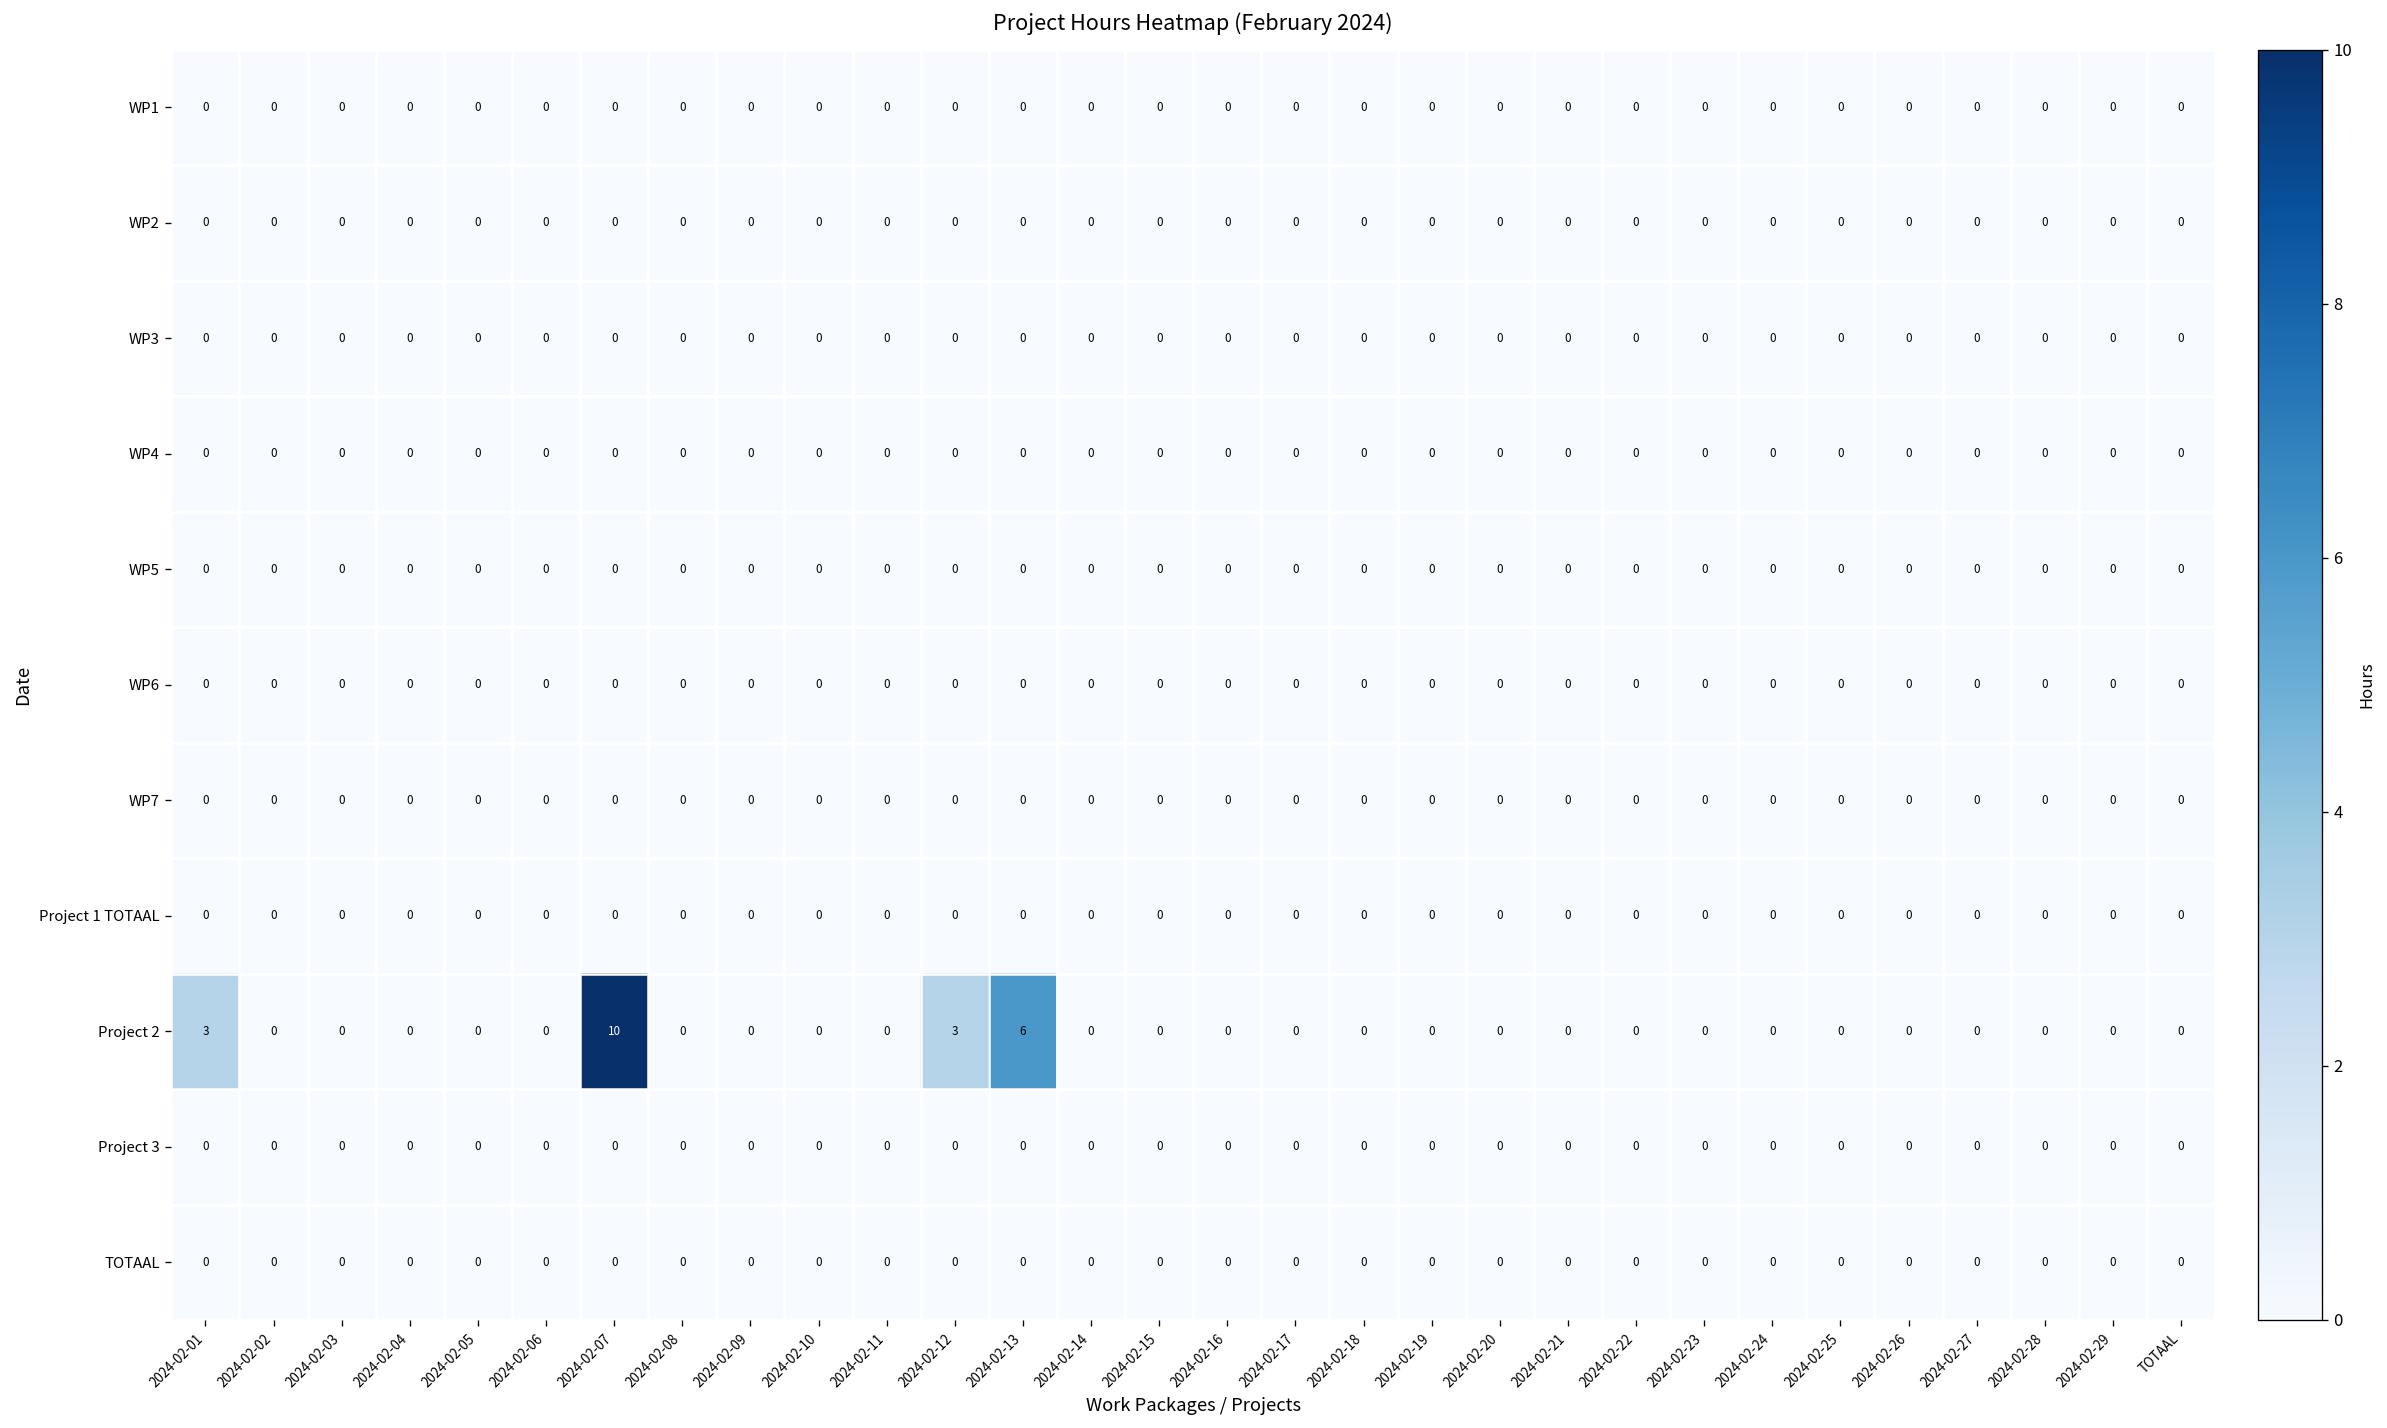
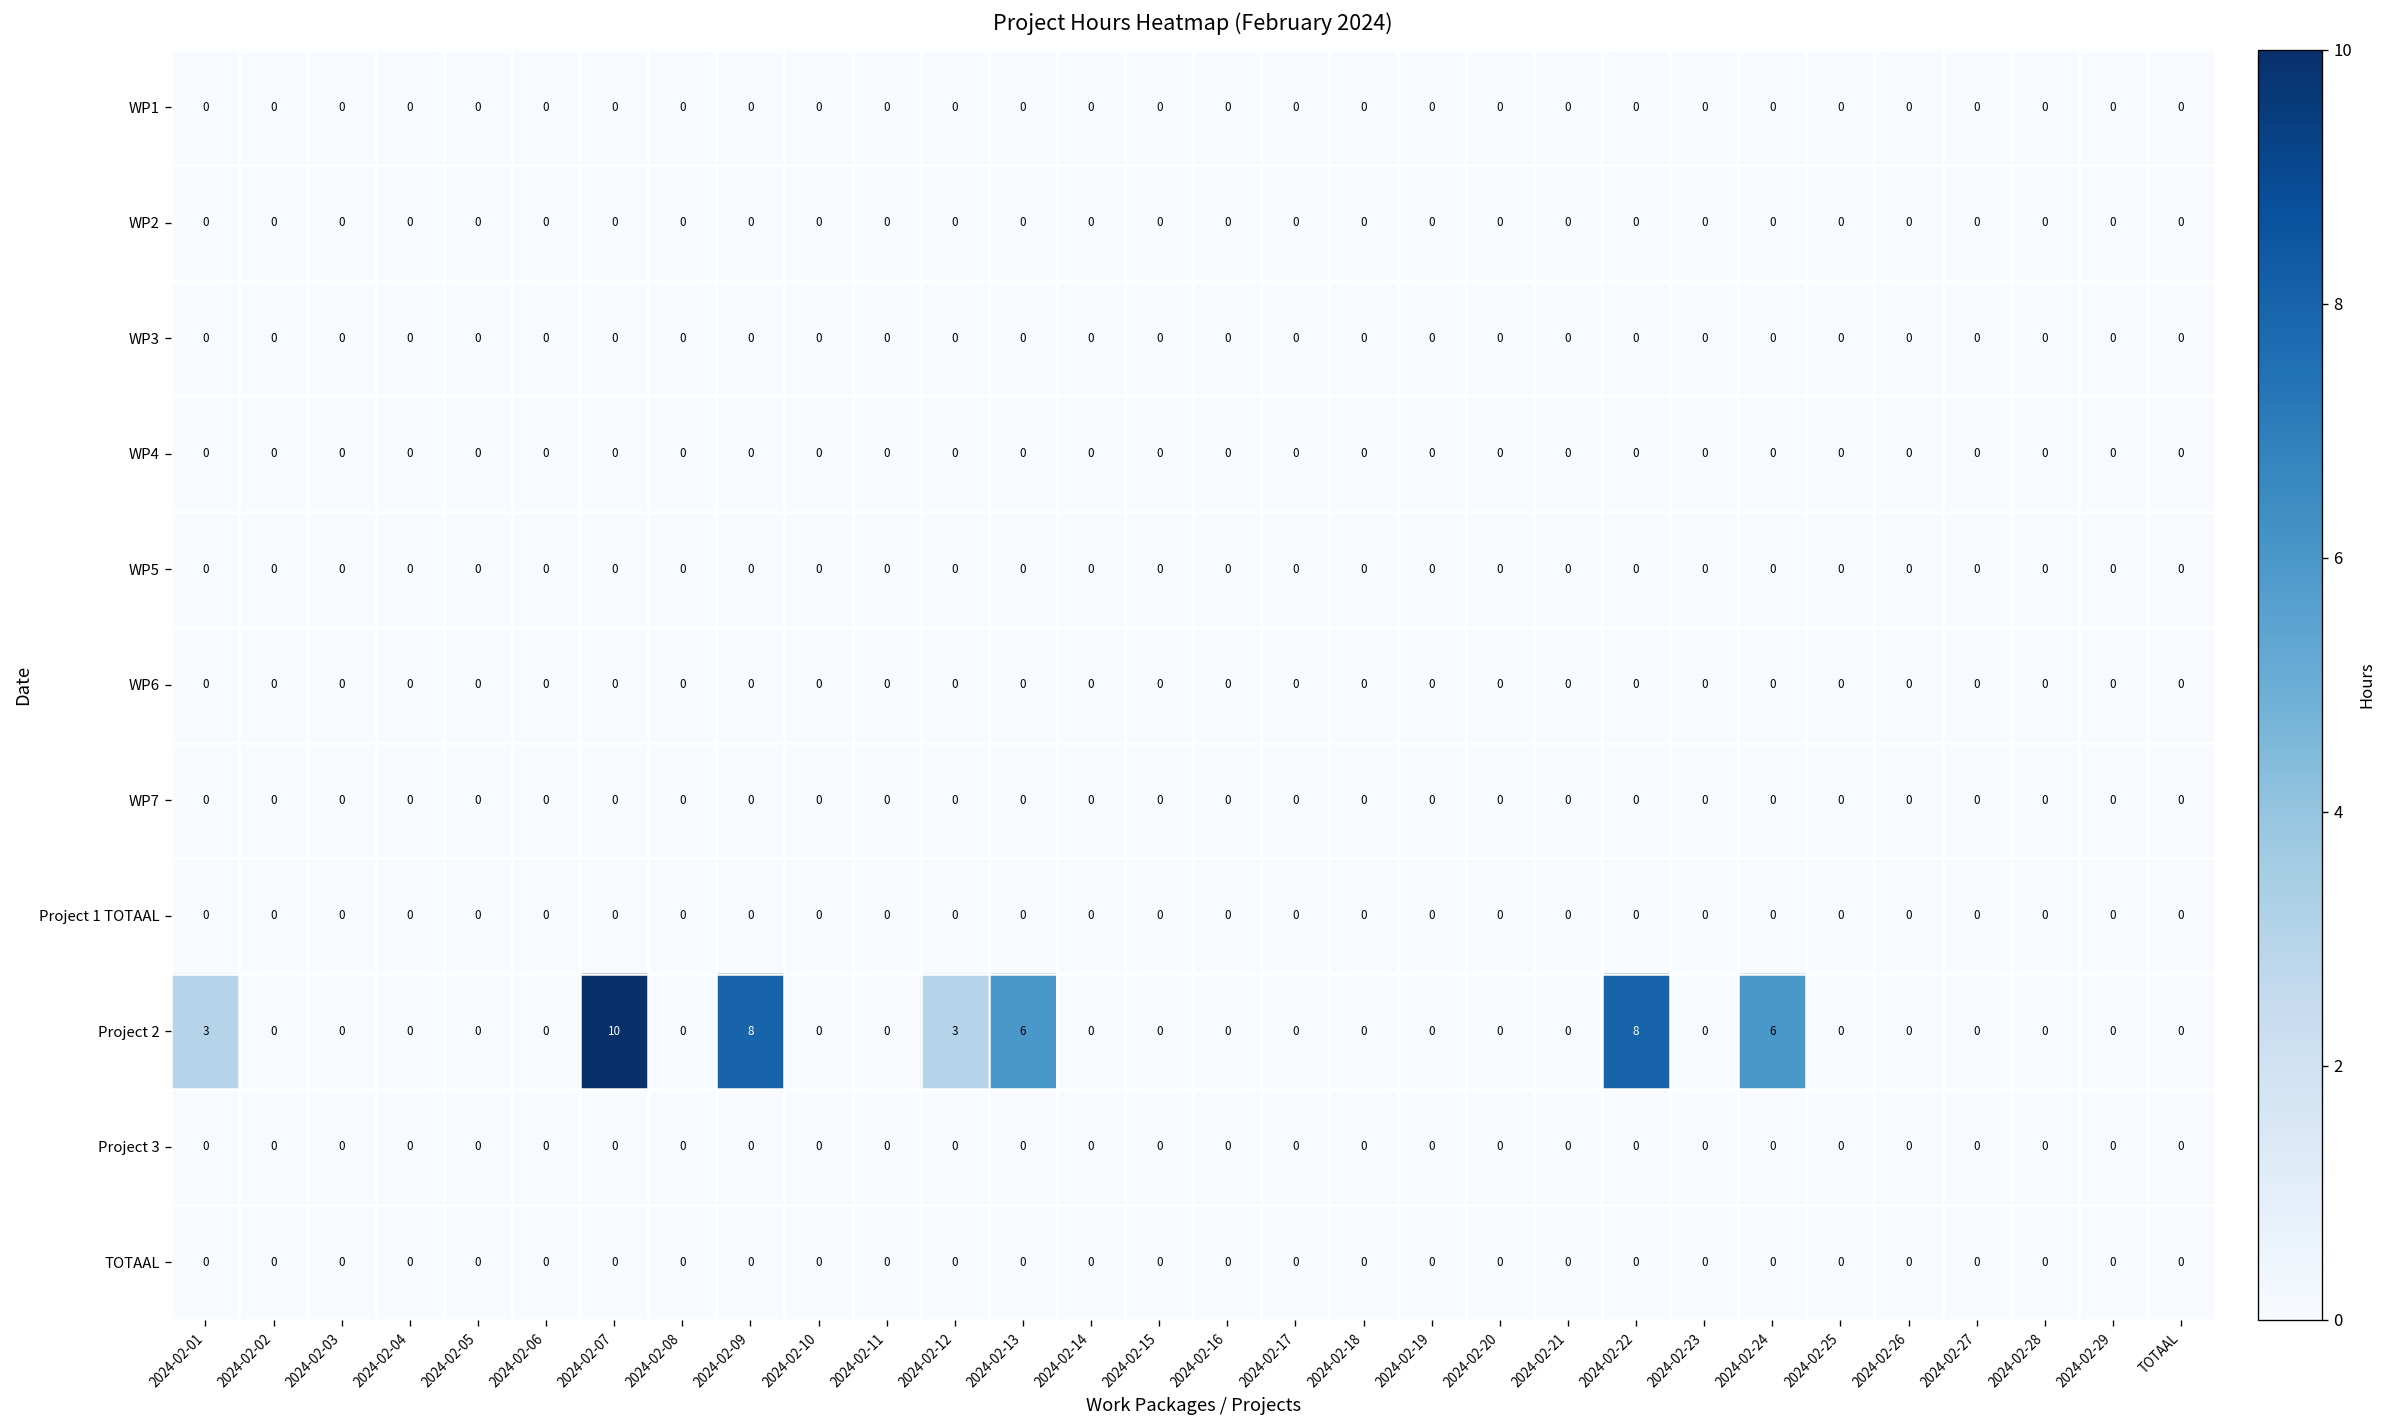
Project 2, 2024-02-09: 0 -> 8
Project 2, 2024-02-22: 0 -> 8
Project 2, 2024-02-24: 0 -> 6
